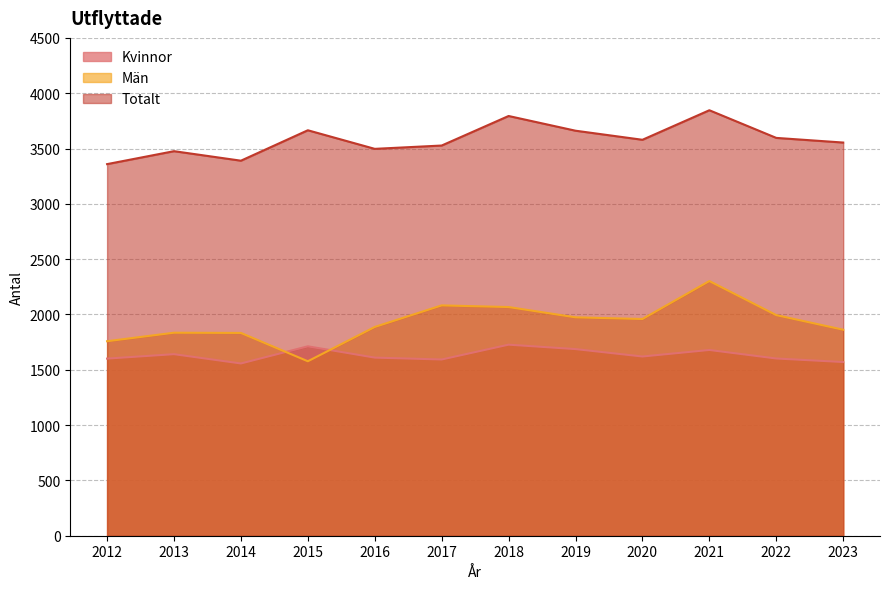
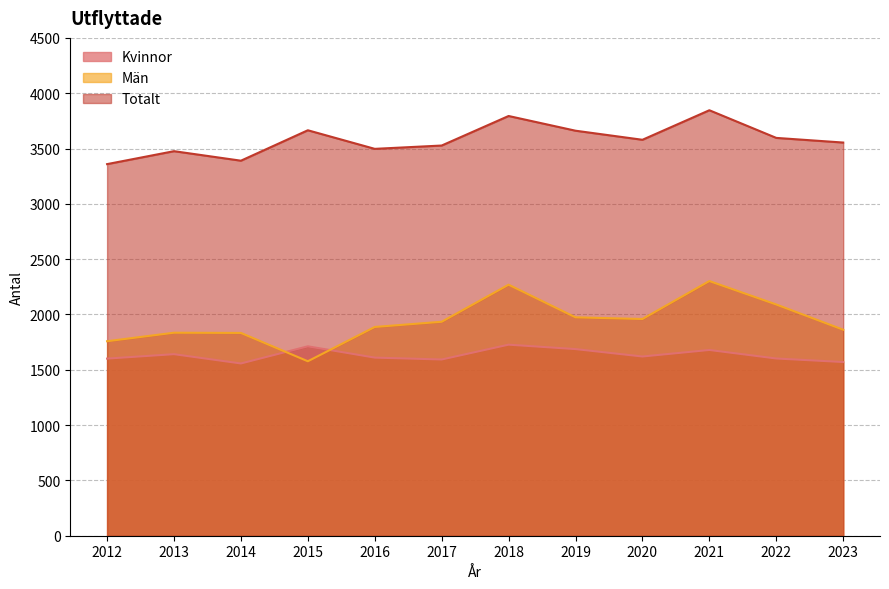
Män, 2017: 2080 -> 1930
Män, 2018: 2070 -> 2270
Män, 2022: 1990 -> 2090
